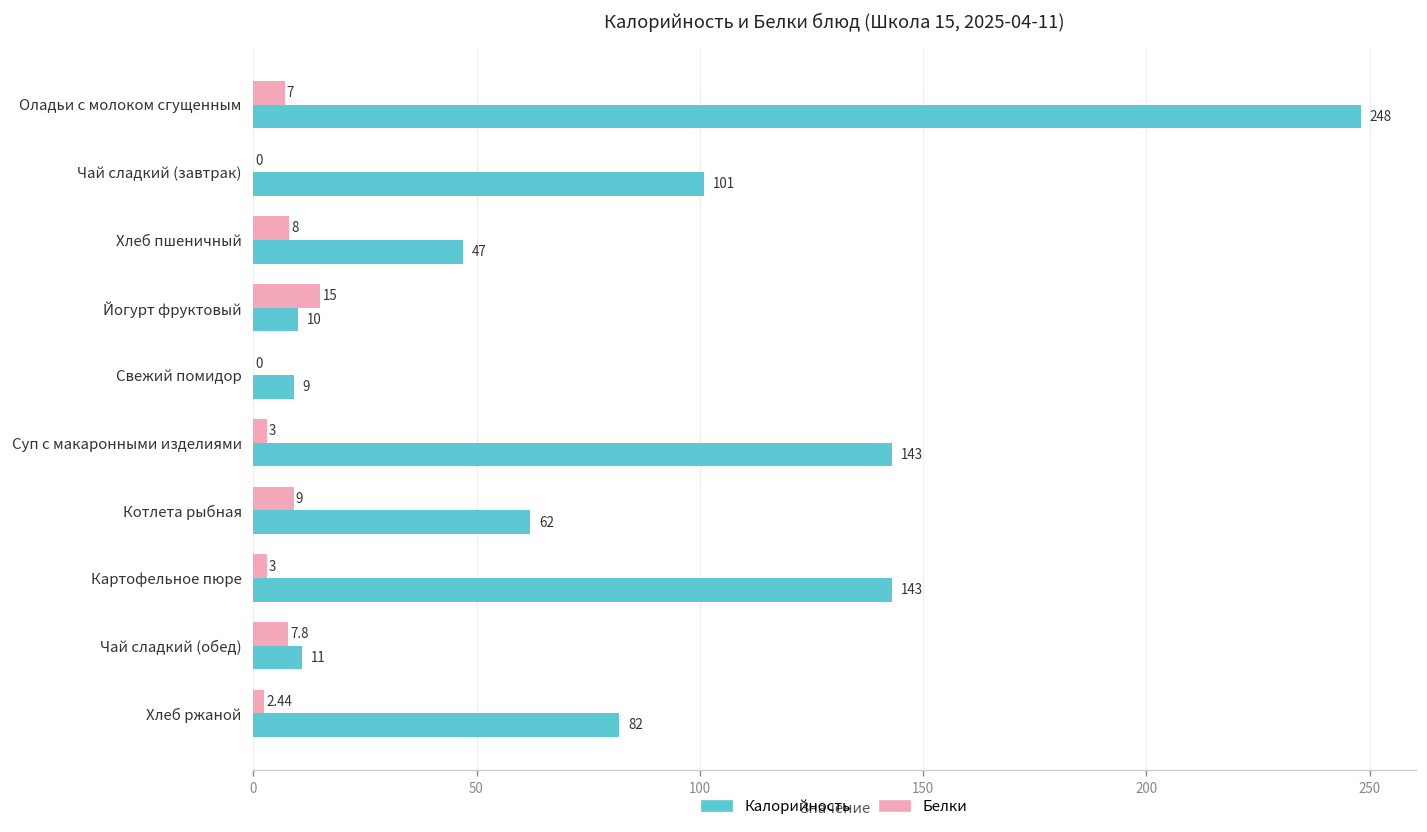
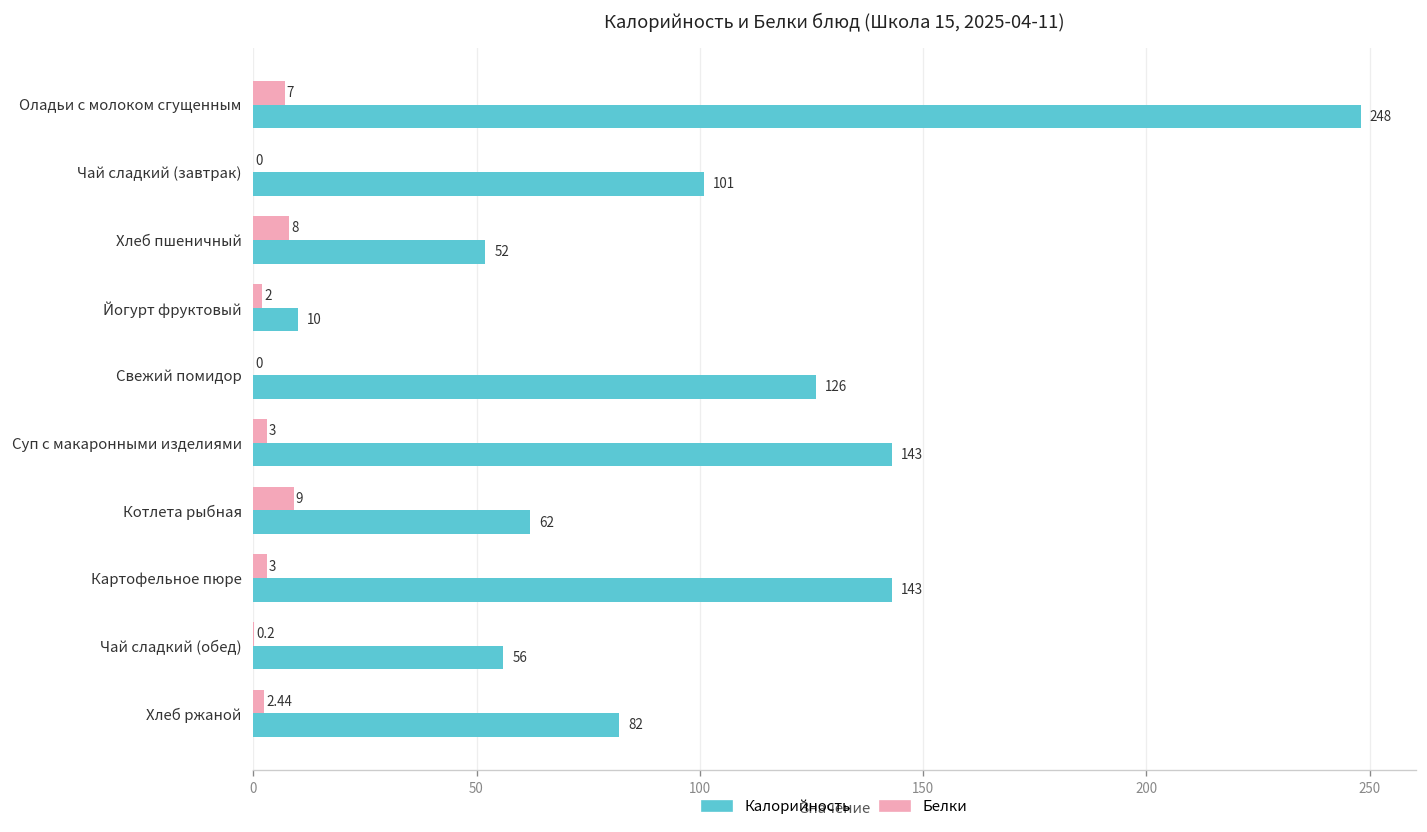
Калорийность, Хлеб пшеничный: 47 -> 52
Белки, Йогурт фруктовый: 15 -> 2
Калорийность, Свежий помидор: 9 -> 126
Белки, Чай сладкий (обед): 7.8 -> 0.2
Калорийность, Чай сладкий (обед): 11 -> 56
